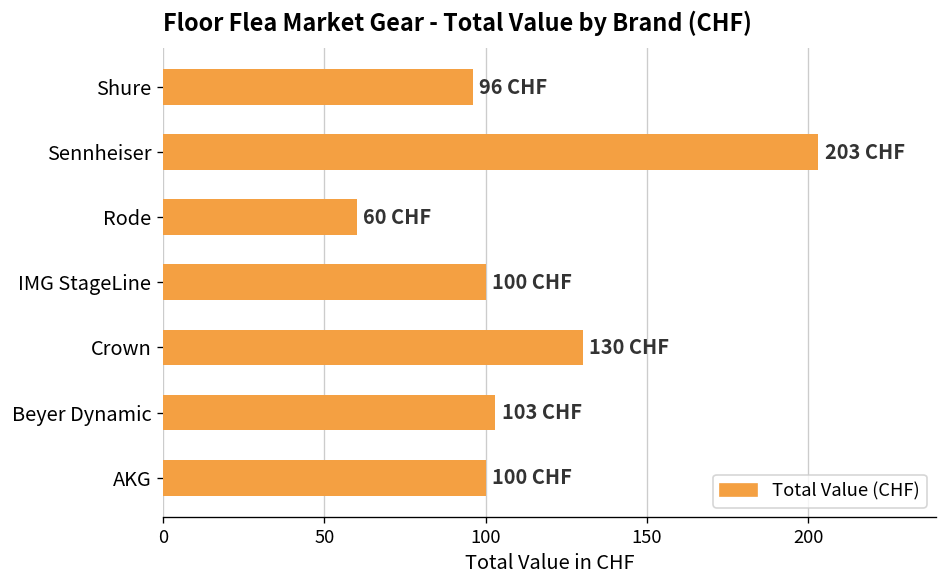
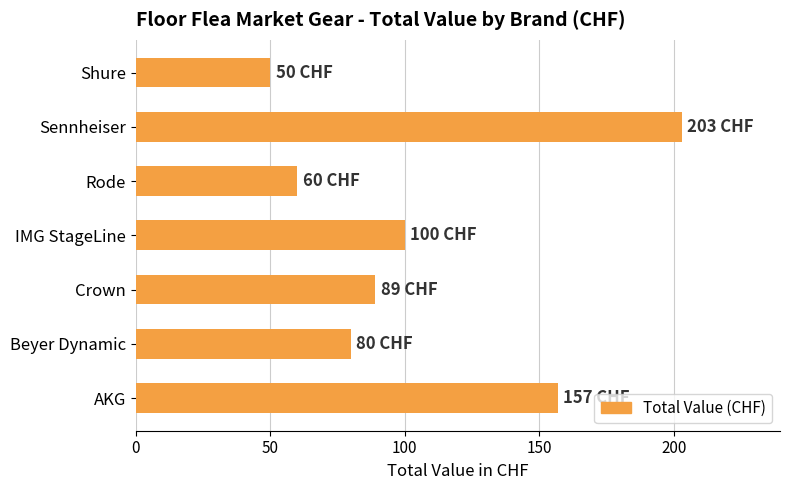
Shure: 96 -> 50
Crown: 130 -> 89
Beyer Dynamic: 103 -> 80
AKG: 100 -> 157
